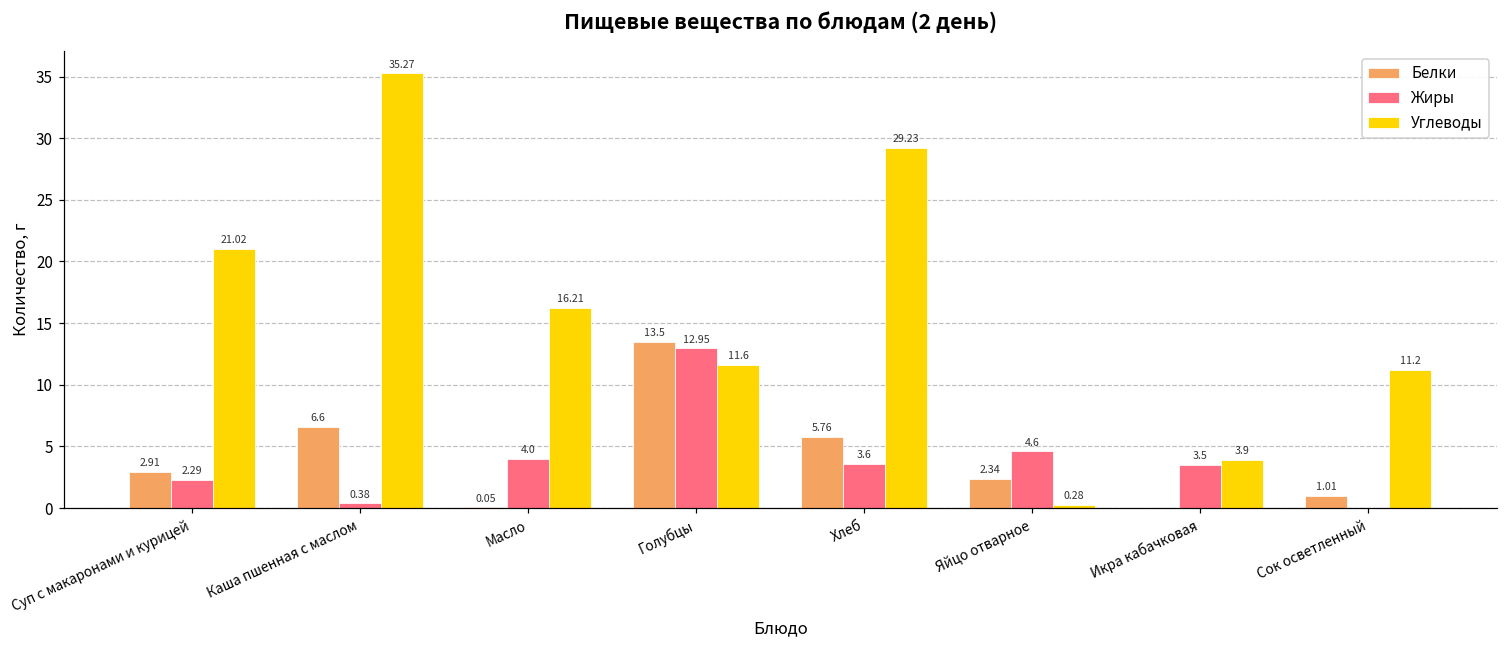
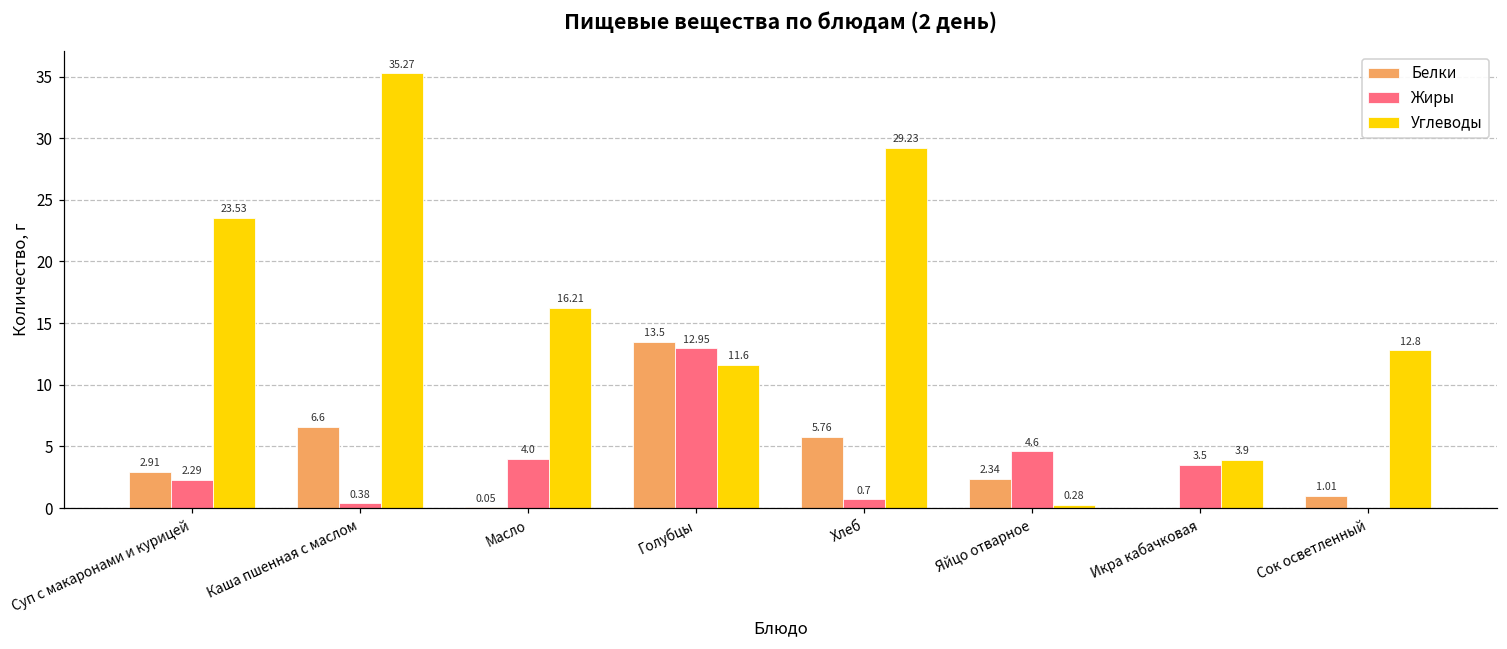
Углеводы, Суп с макаронами и курицей: 21.02 -> 23.53
Жиры, Хлеб: 3.6 -> 0.7
Углеводы, Сок осветленный: 11.2 -> 12.8
